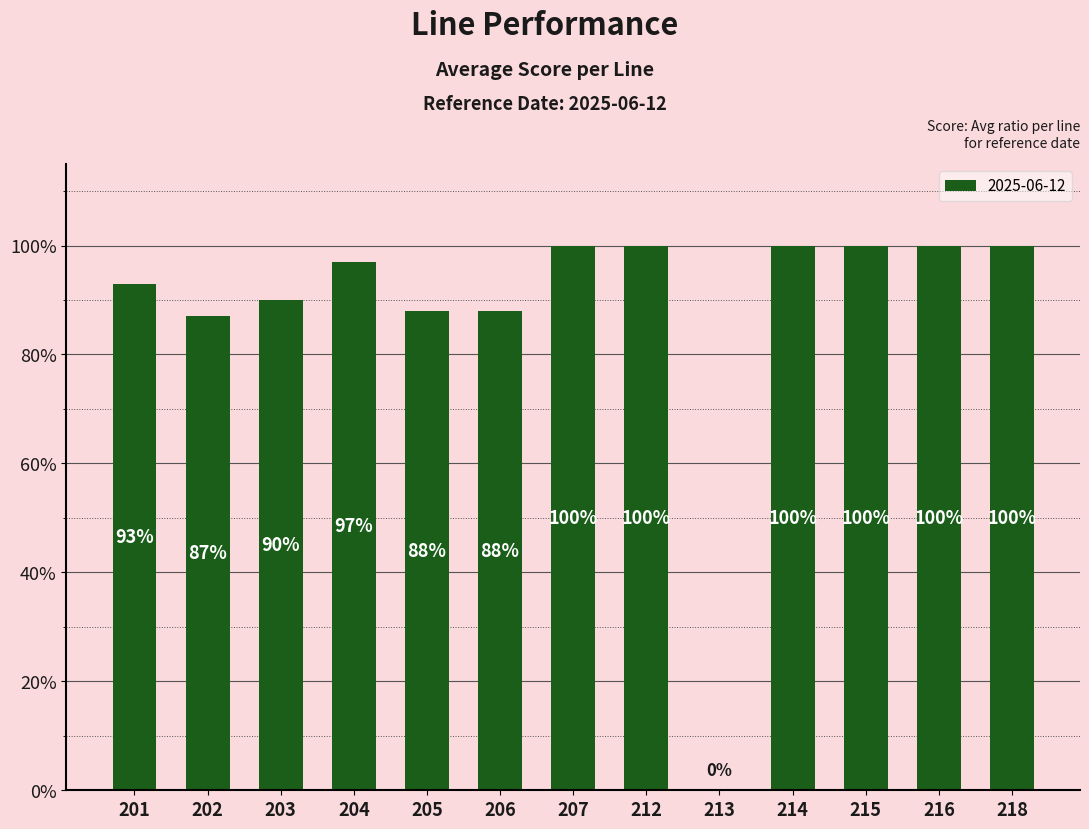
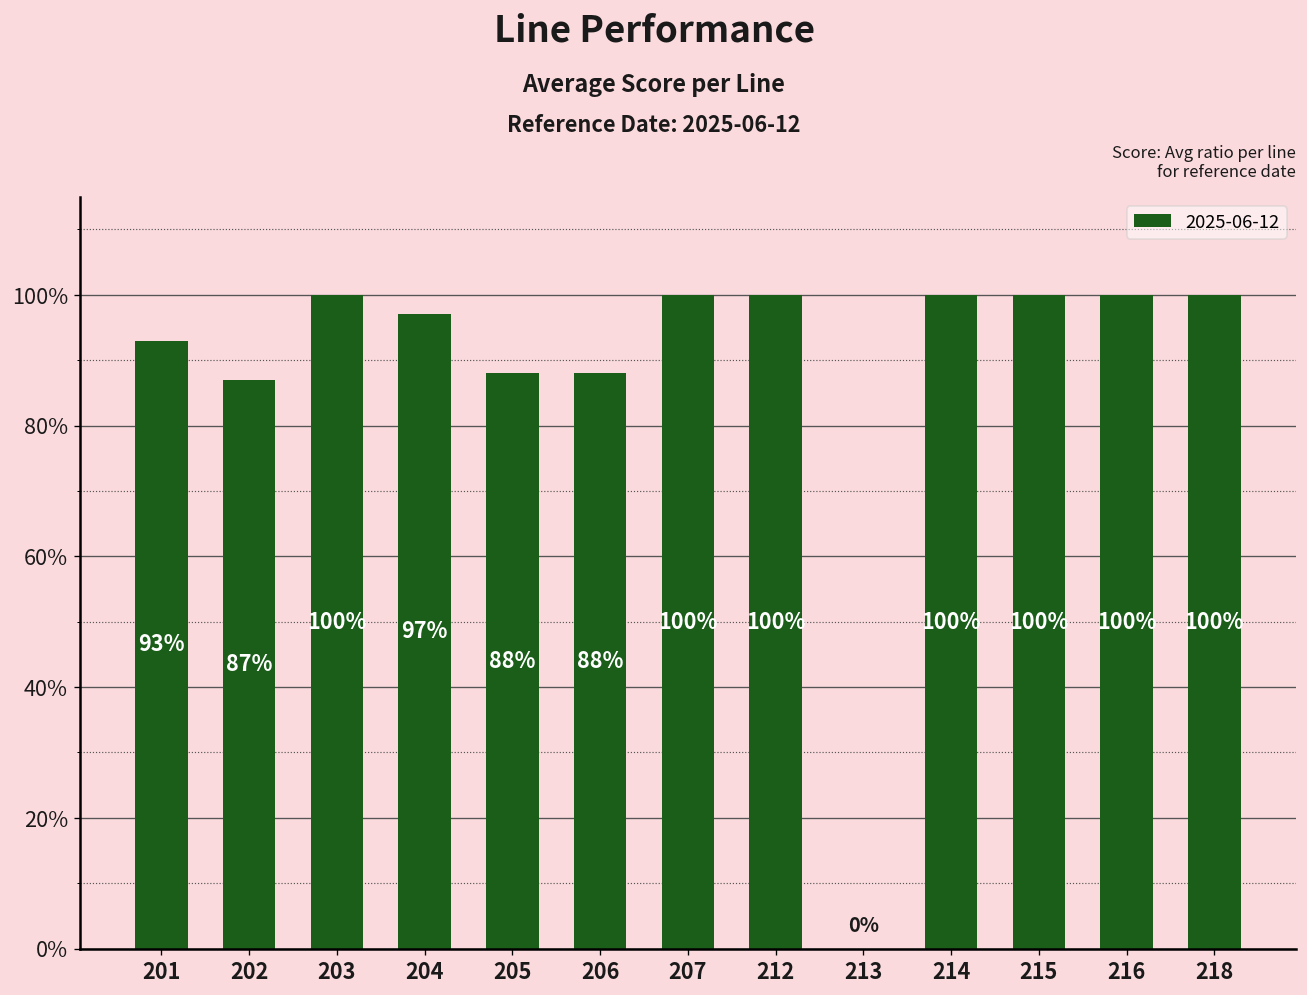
203: 90% -> 100%
